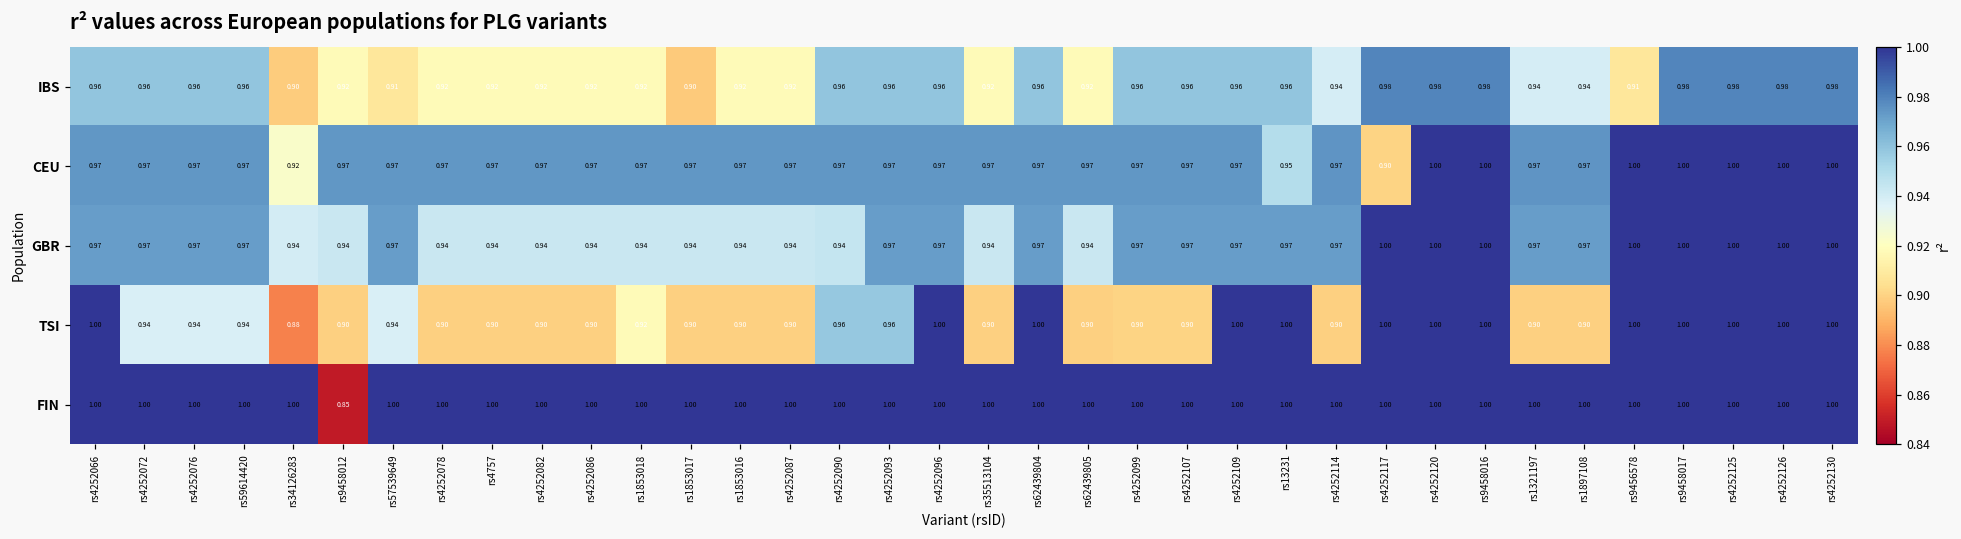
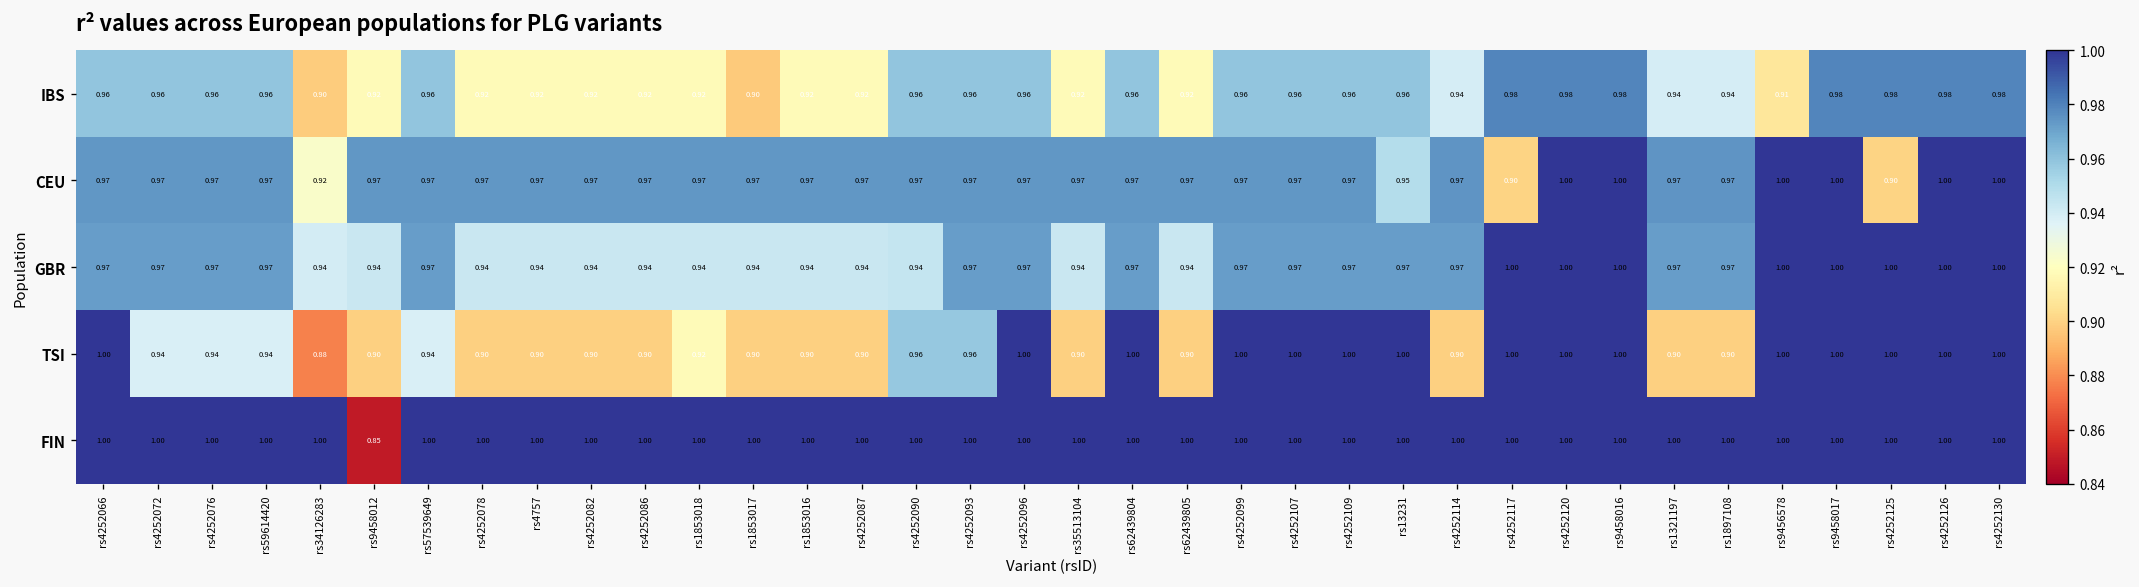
IBS, rs57539649: 0.91 -> 0.96
CEU, rs4252125: 1.00 -> 0.90
TSI, rs4252099: 0.90 -> 1.00
TSI, rs4252107: 0.90 -> 1.00
